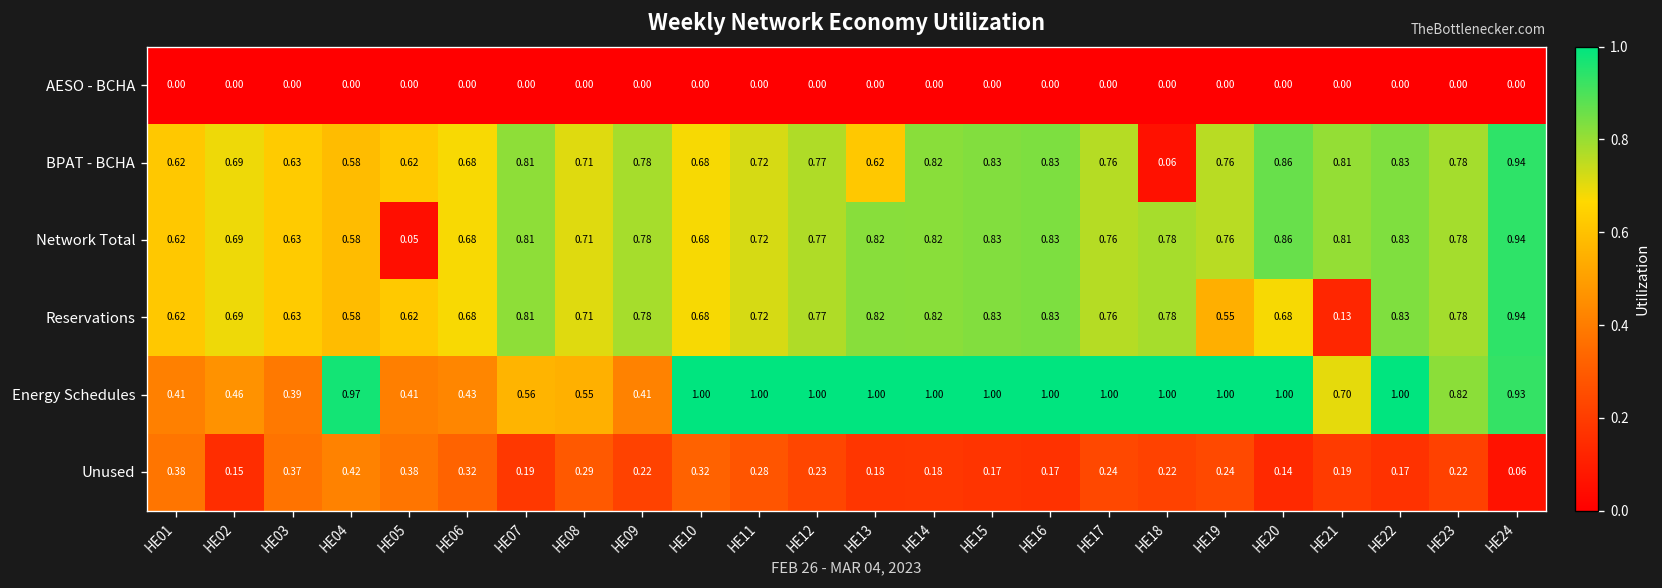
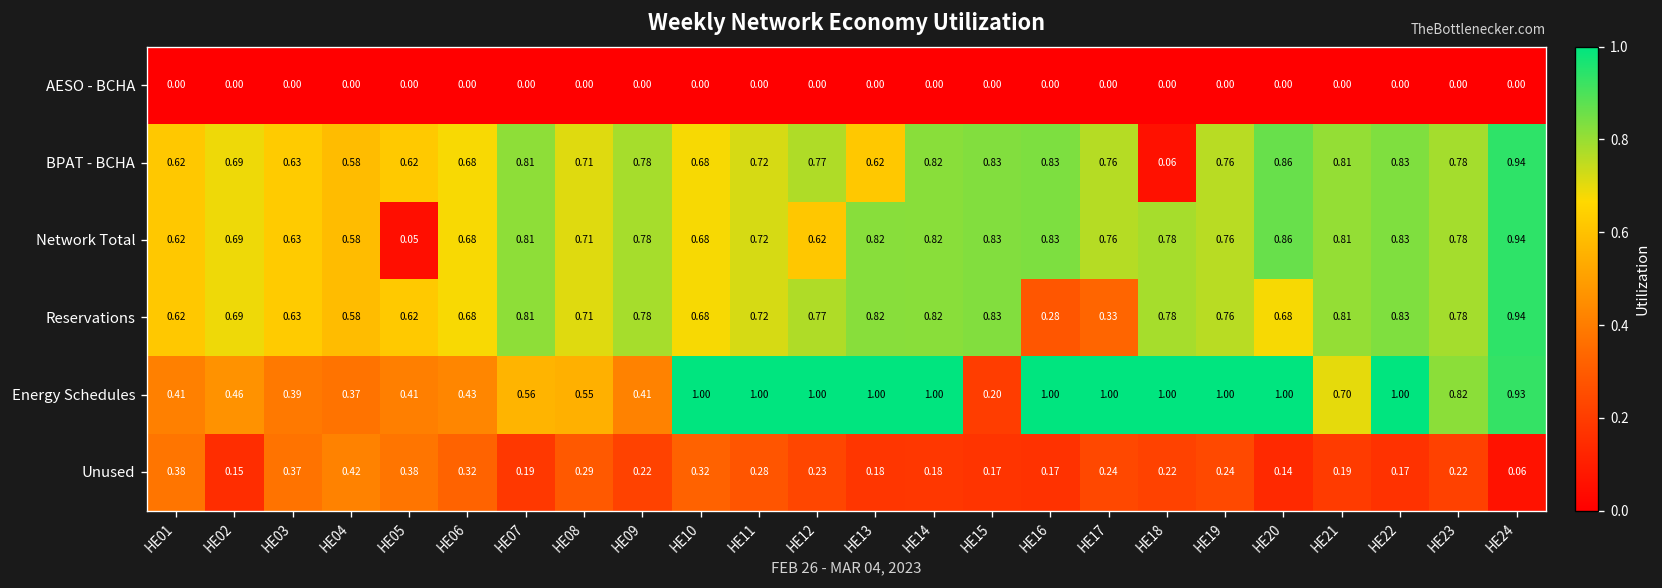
Network Total, HE12: 0.77 -> 0.62
Reservations, HE16: 0.83 -> 0.28
Reservations, HE17: 0.76 -> 0.33
Reservations, HE19: 0.55 -> 0.76
Reservations, HE21: 0.13 -> 0.81
Energy Schedules, HE04: 0.97 -> 0.37
Energy Schedules, HE15: 1.00 -> 0.20
